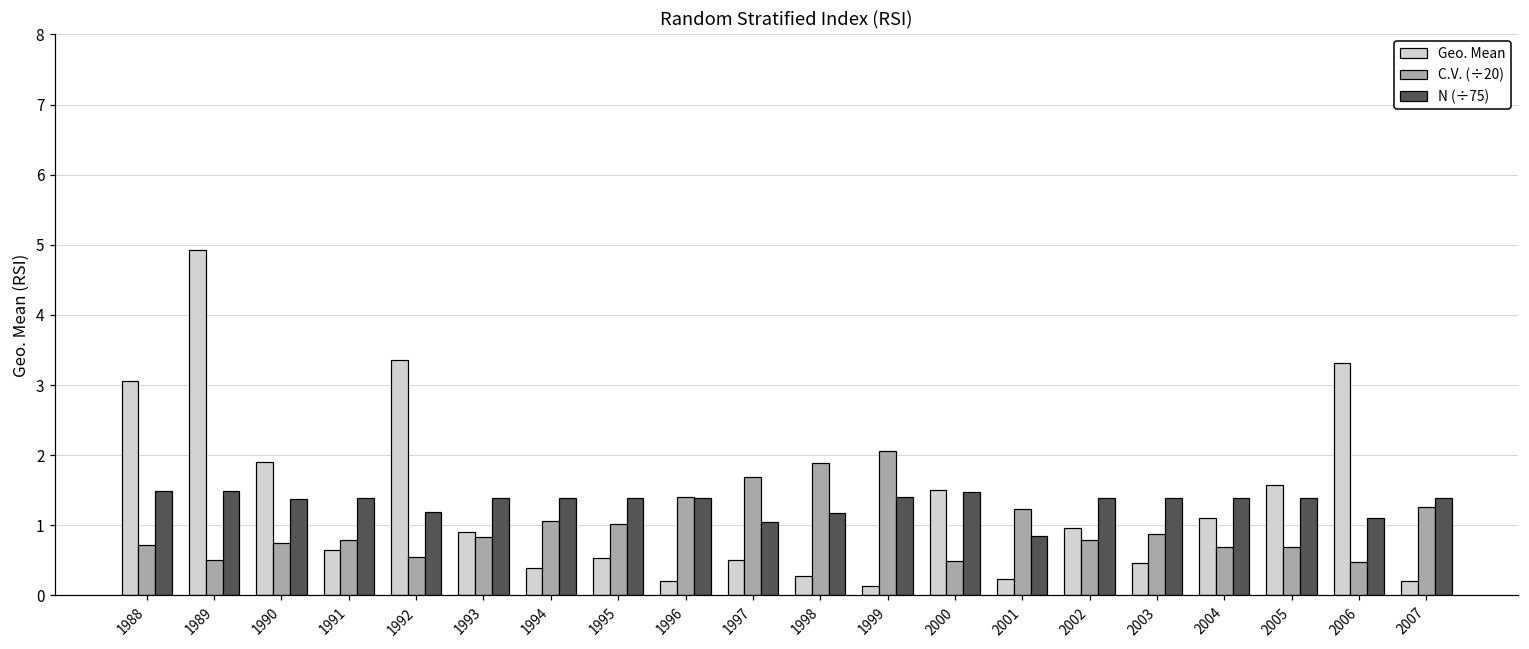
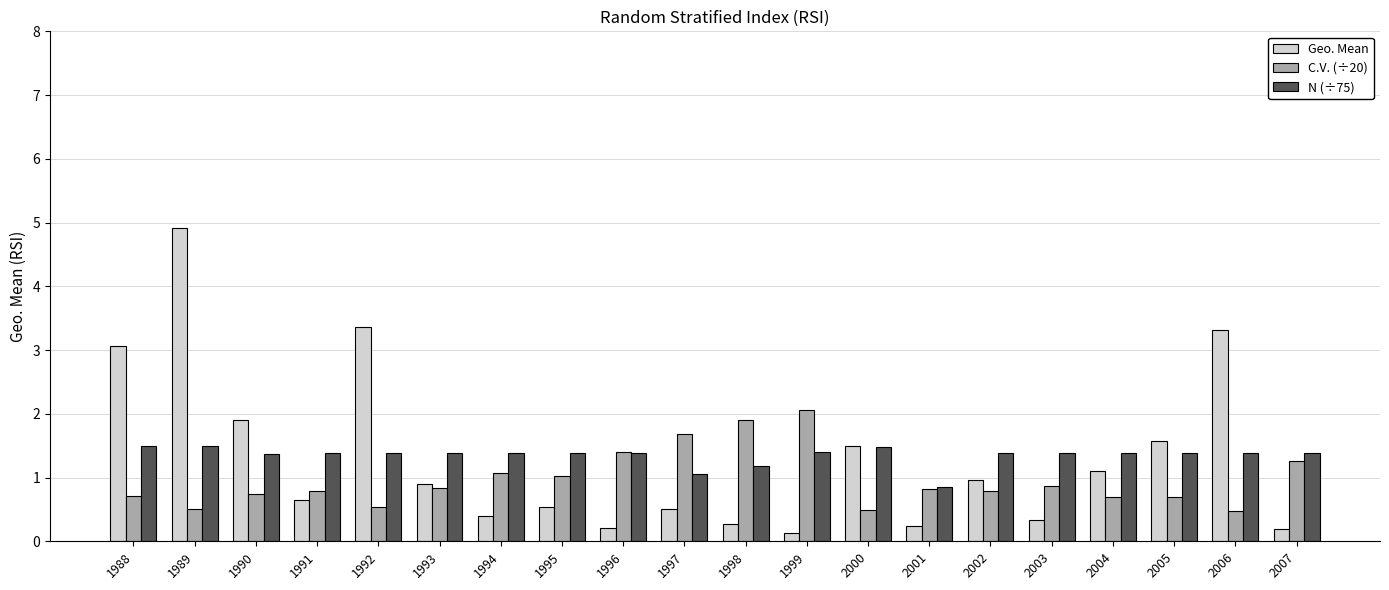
N (÷75), 1992: 1.2 -> 1.4
C.V. (÷20), 2001: 1.2 -> 0.8
Geo. Mean, 2003: 0.5 -> 0.3
N (÷75), 2006: 1.1 -> 1.4
